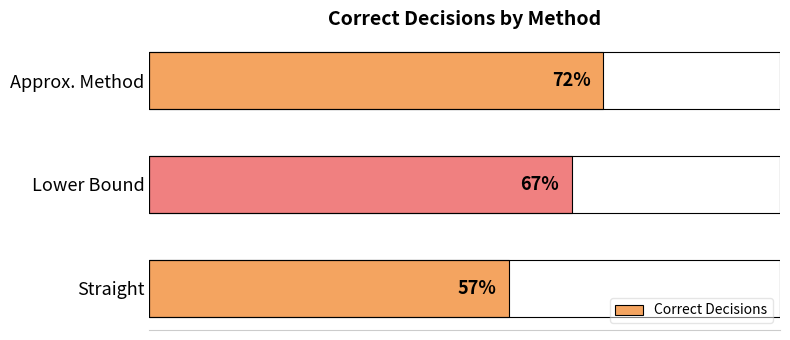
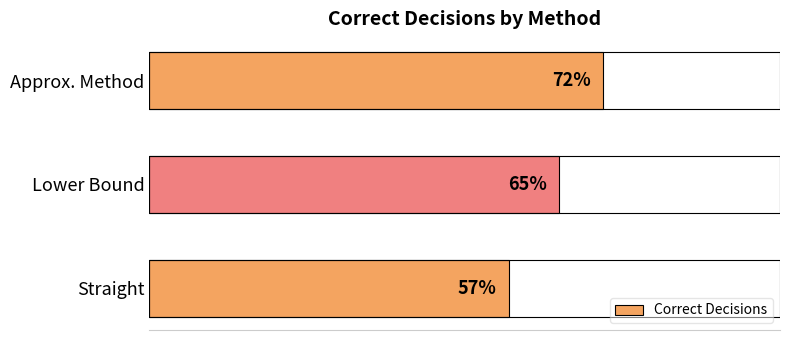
Lower Bound: 67% -> 65%
